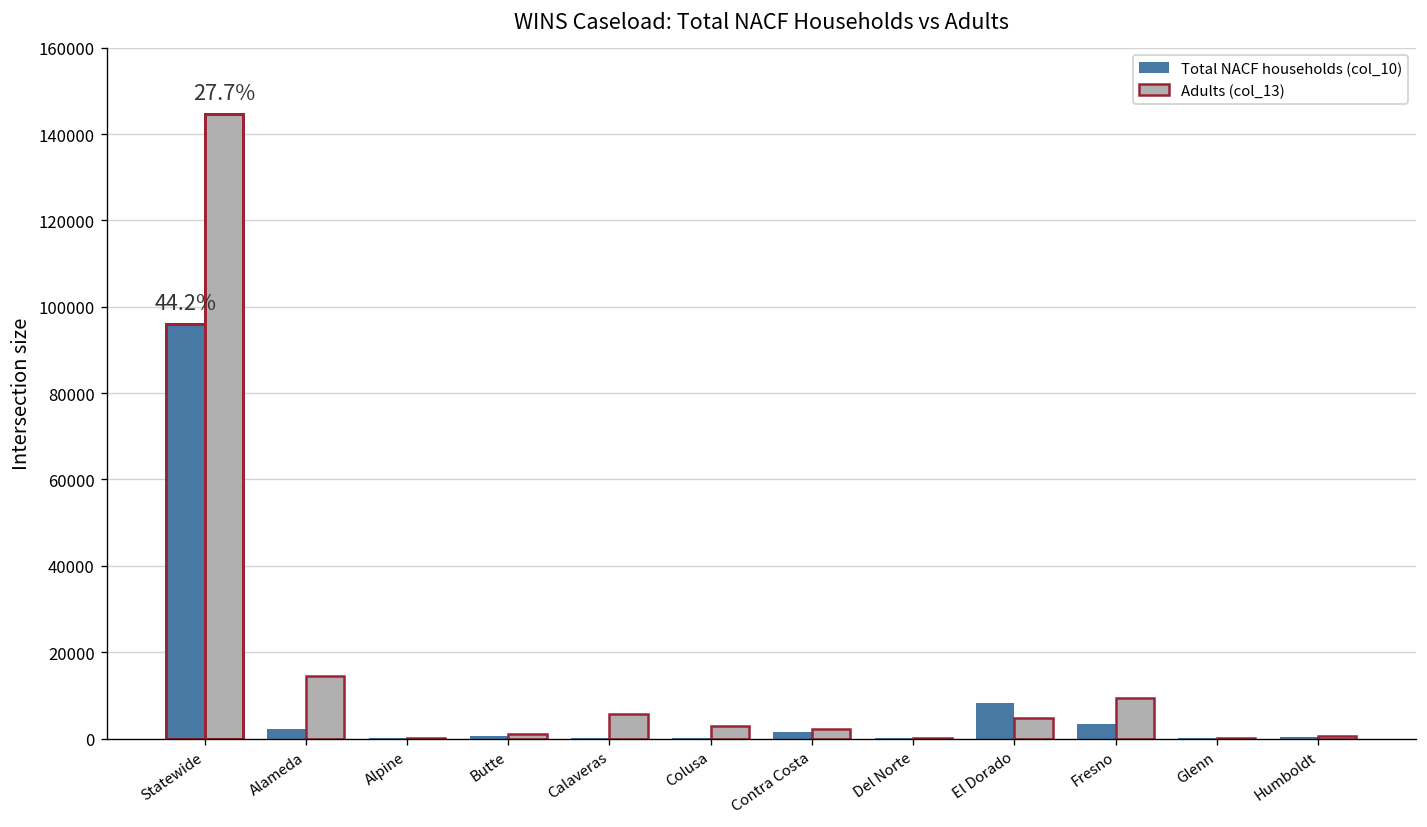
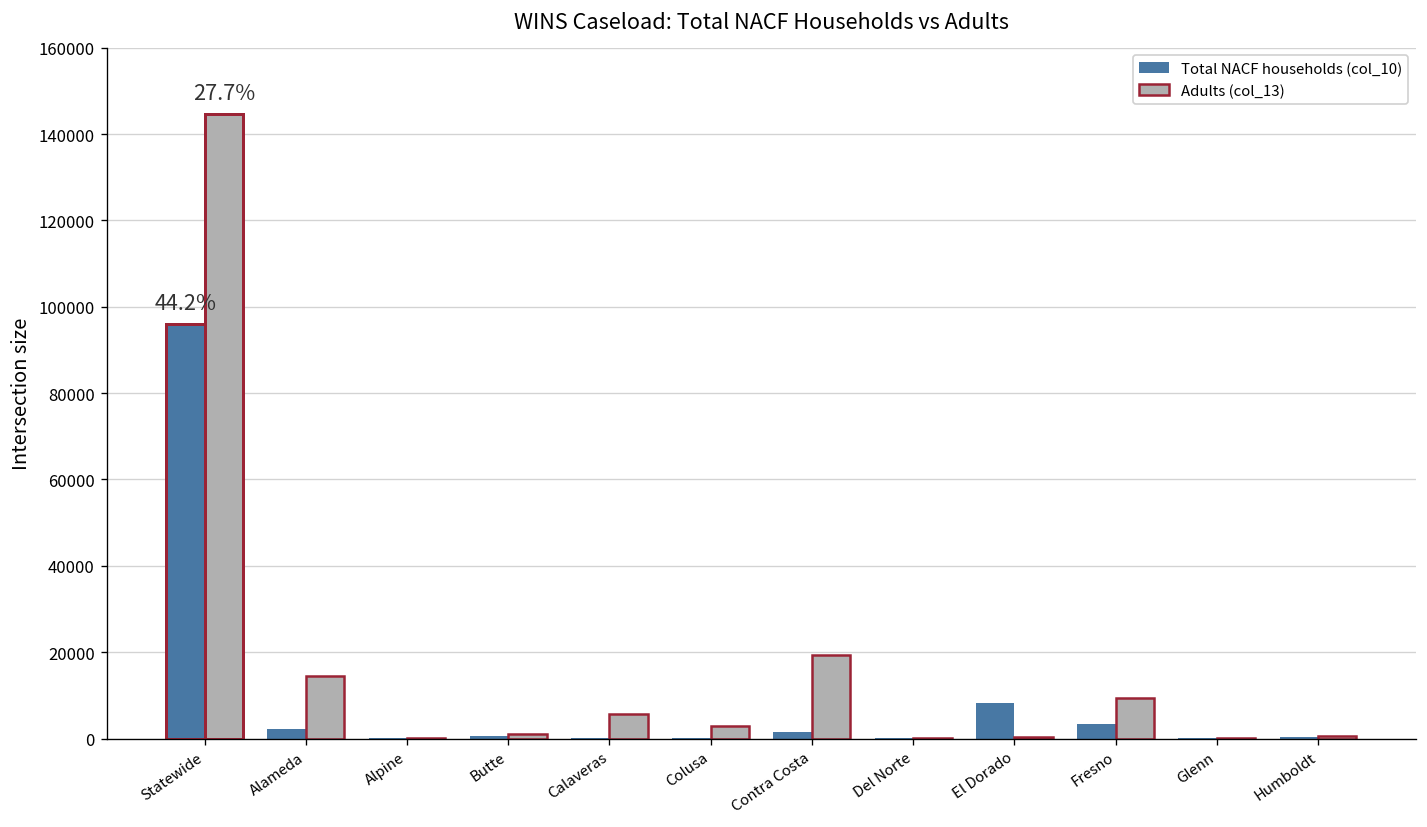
Adults (col_13), Contra Costa: 2000 -> 19000
Adults (col_13), El Dorado: 5000 -> 0
